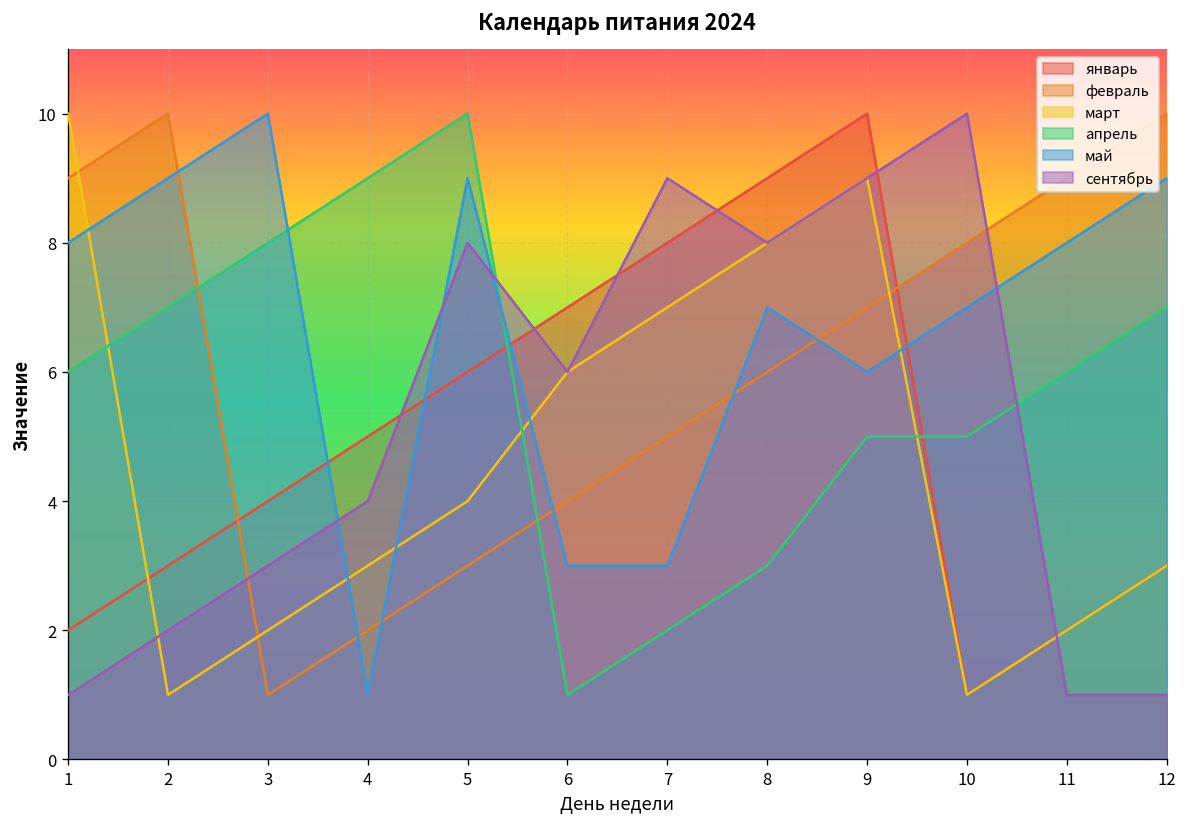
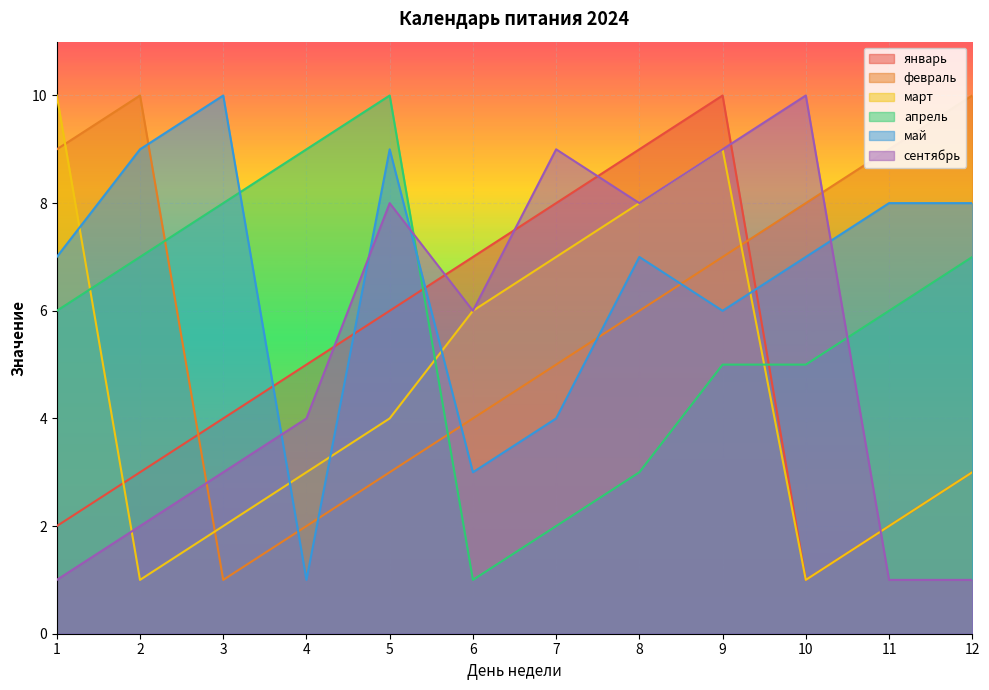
май, 1: 8 -> 7
май, 7: 3 -> 4
май, 12: 9 -> 8
